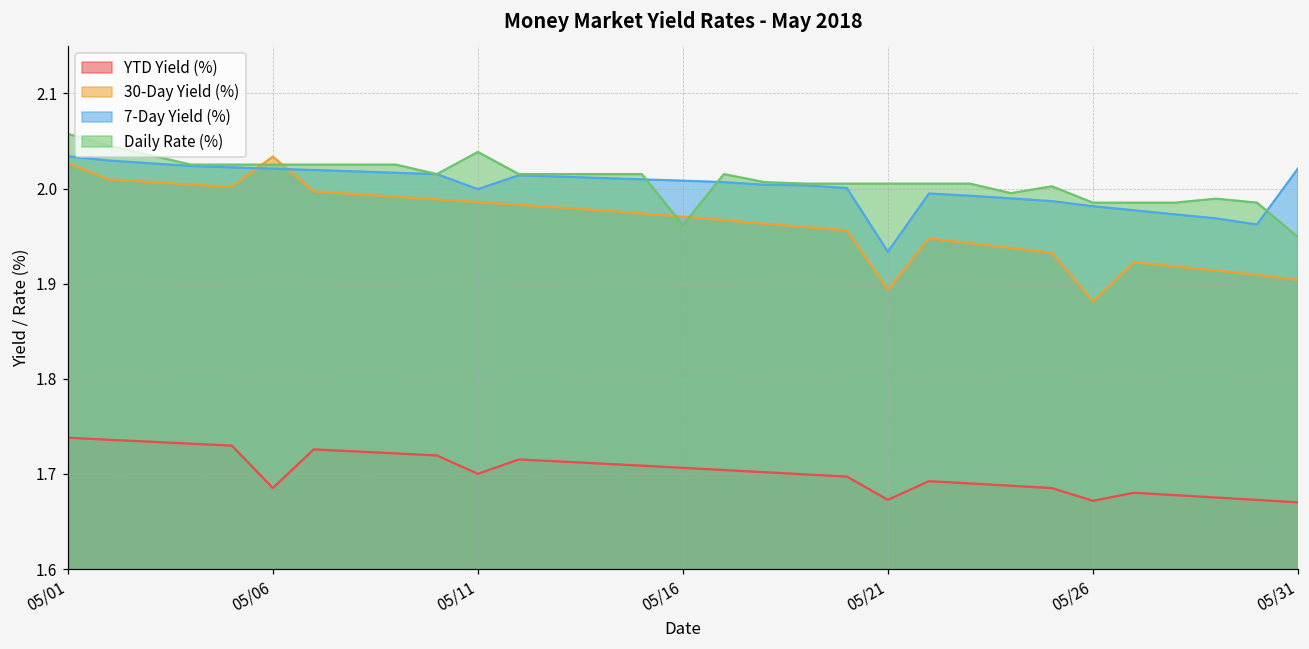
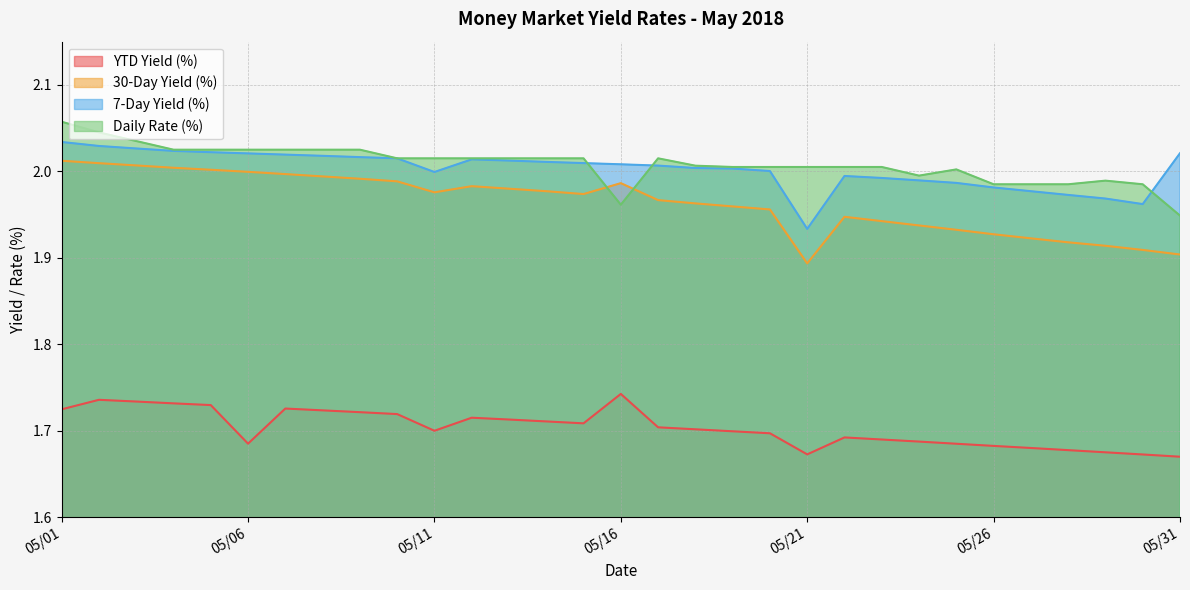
YTD Yield (%), 05/01: 1.74 -> 1.72
30-Day Yield (%), 05/01: 2.03 -> 2.01
30-Day Yield (%), 05/06: 2.03 -> 2.00
30-Day Yield (%), 05/11: 1.99 -> 1.98
Daily Rate (%), 05/11: 2.04 -> 2.02
YTD Yield (%), 05/16: 1.71 -> 1.74
30-Day Yield (%), 05/16: 1.97 -> 1.99
YTD Yield (%), 05/26: 1.67 -> 1.68
30-Day Yield (%), 05/26: 1.88 -> 1.93
